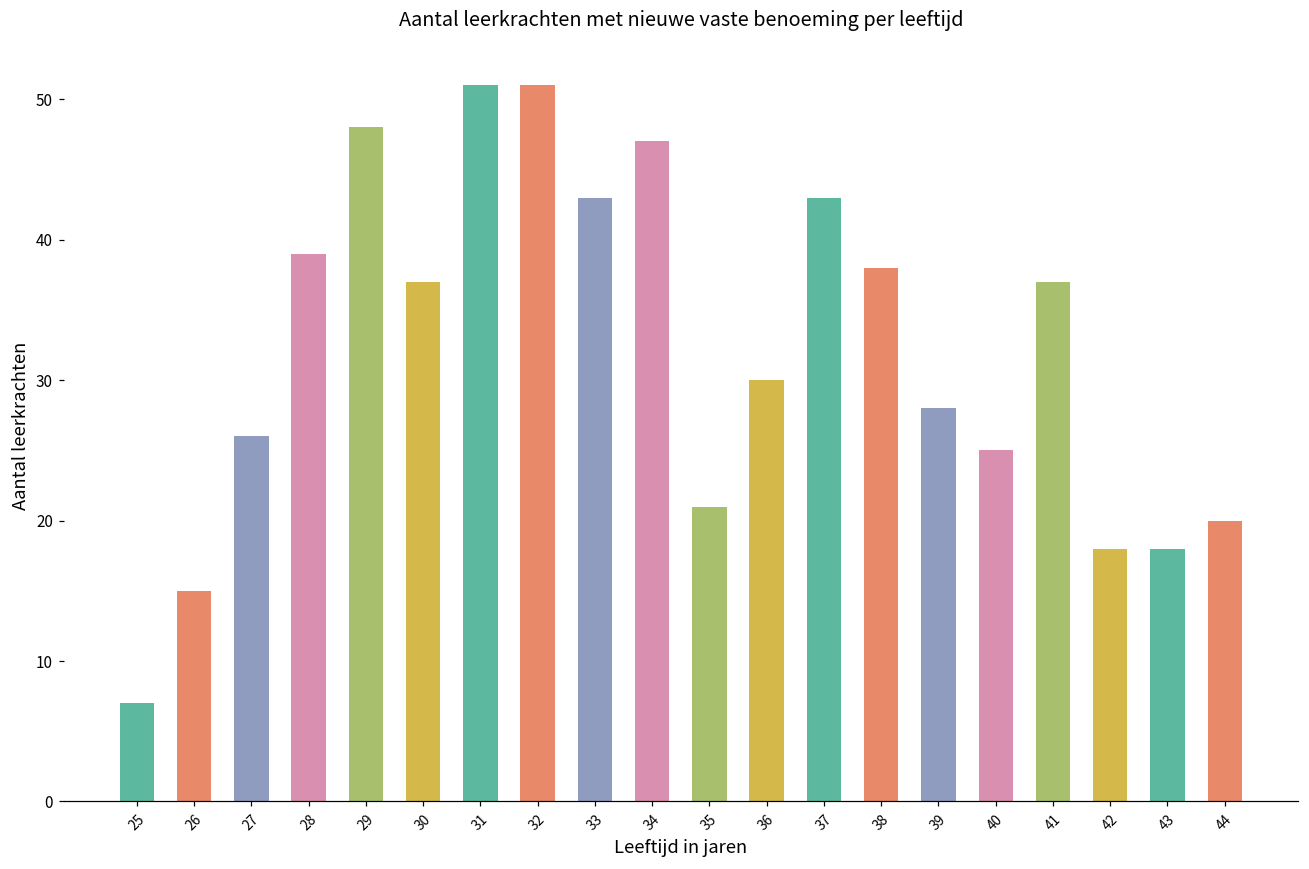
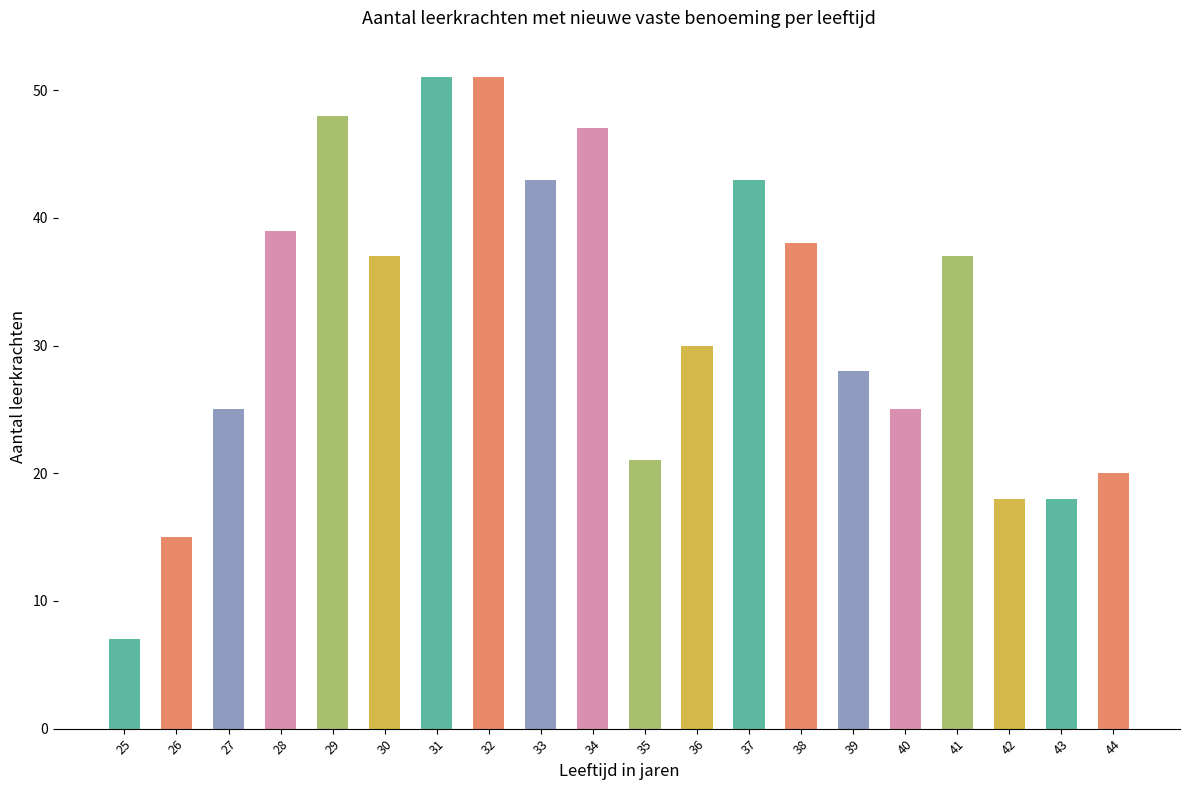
27: 26 -> 25
